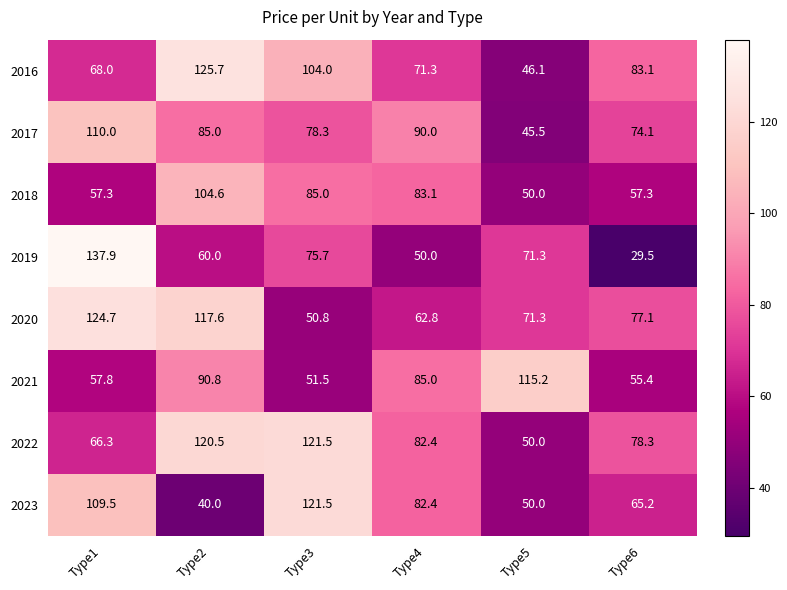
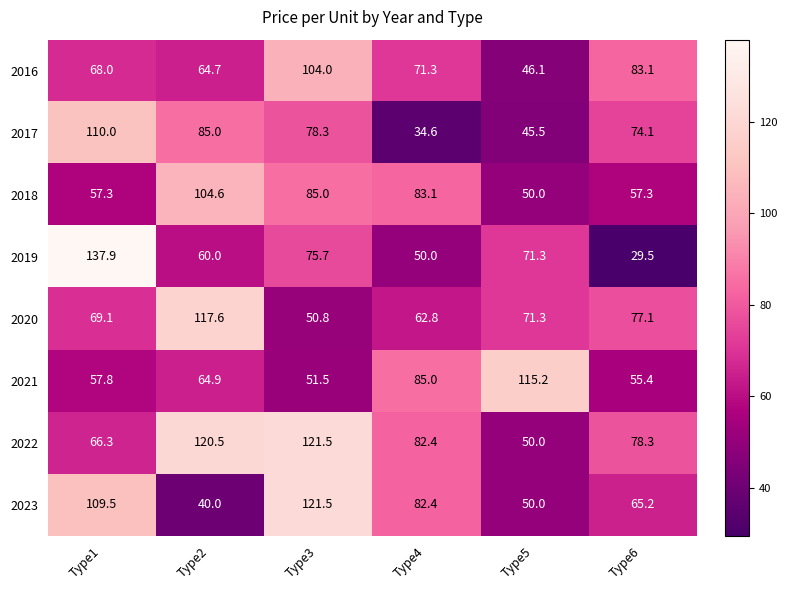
2016, Type2: 125.7 -> 64.7
2017, Type4: 90.0 -> 34.6
2020, Type1: 124.7 -> 69.1
2021, Type2: 90.8 -> 64.9
